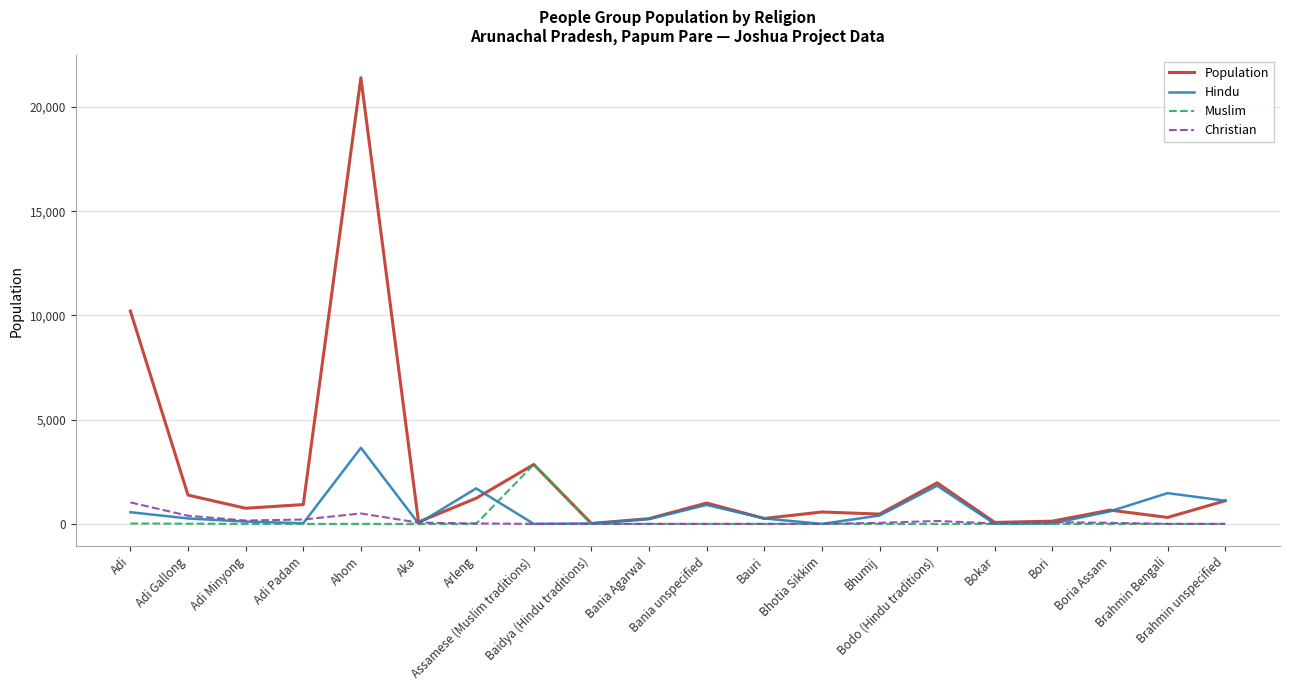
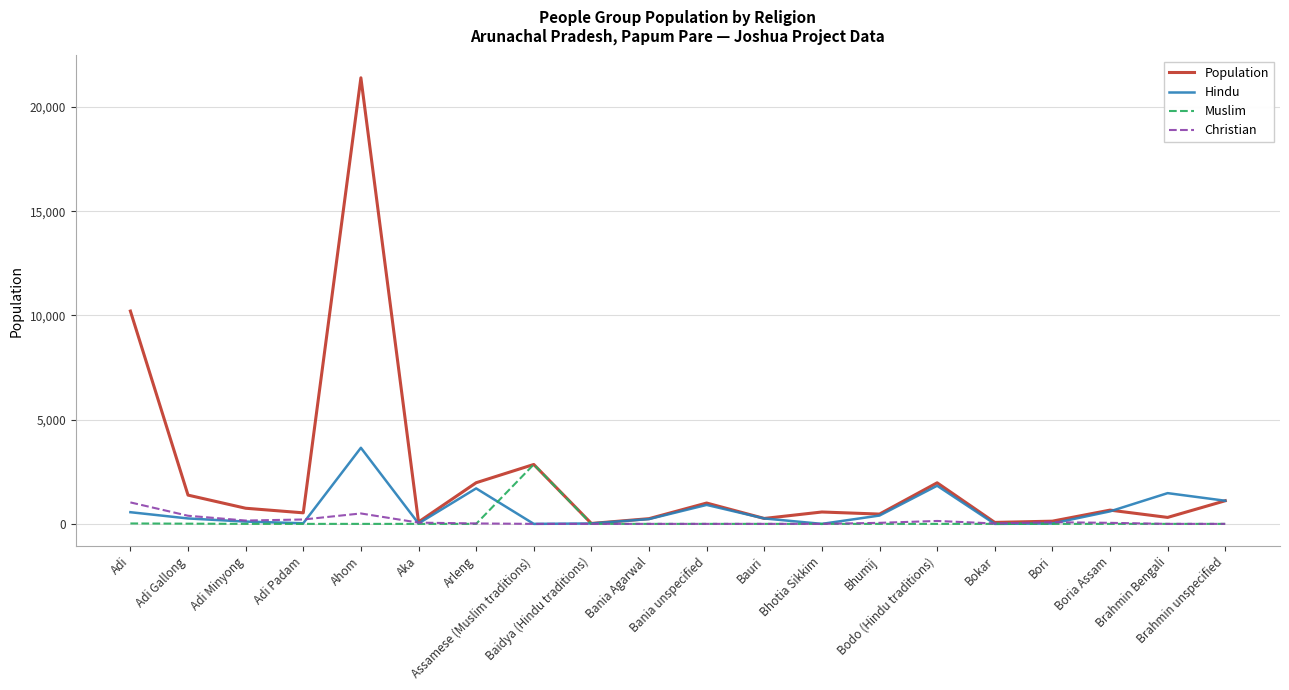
Population, Adi Padam: 900 -> 500
Population, Arleng: 1,200 -> 2,000
